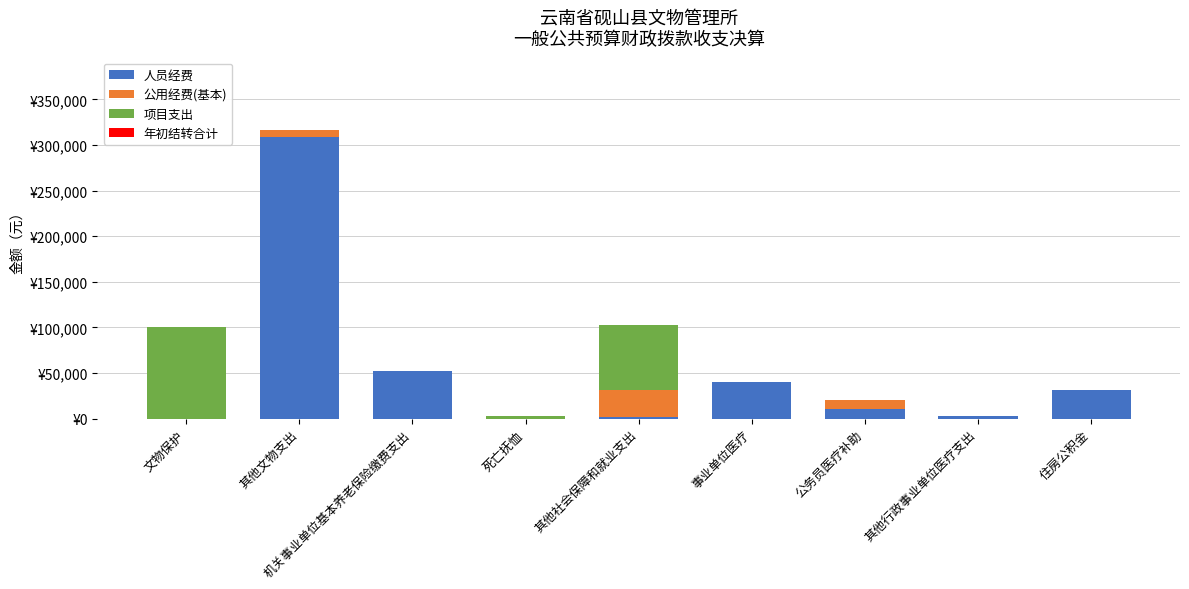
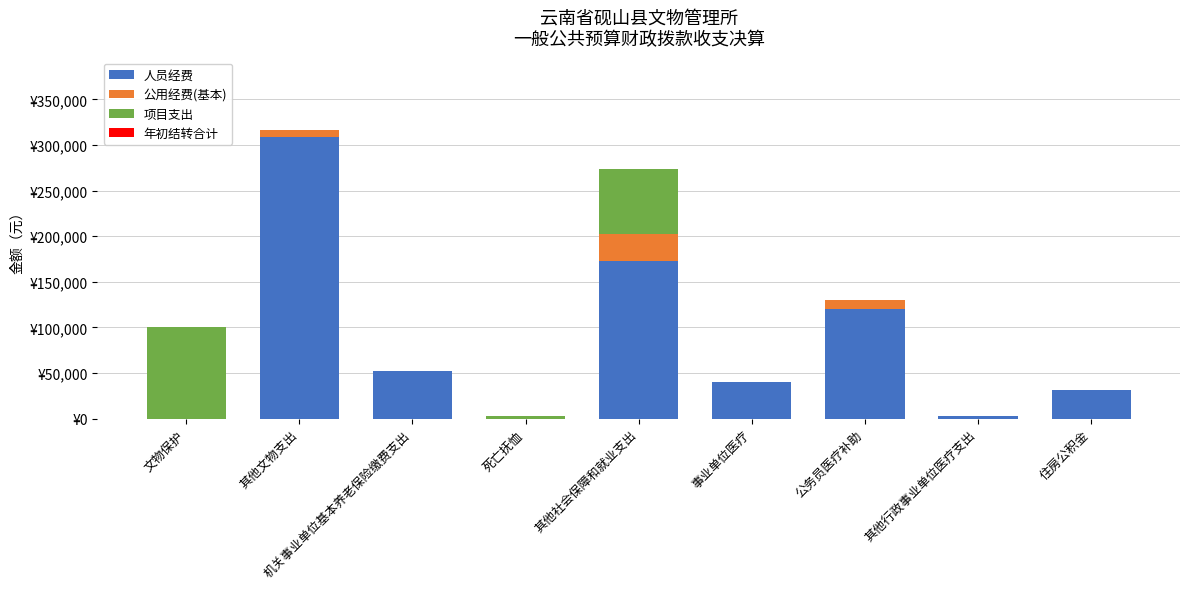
人员经费, 其他社会保障和就业支出: ¥0 -> ¥170,000
人员经费, 公务员医疗补助: ¥10,000 -> ¥120,000
